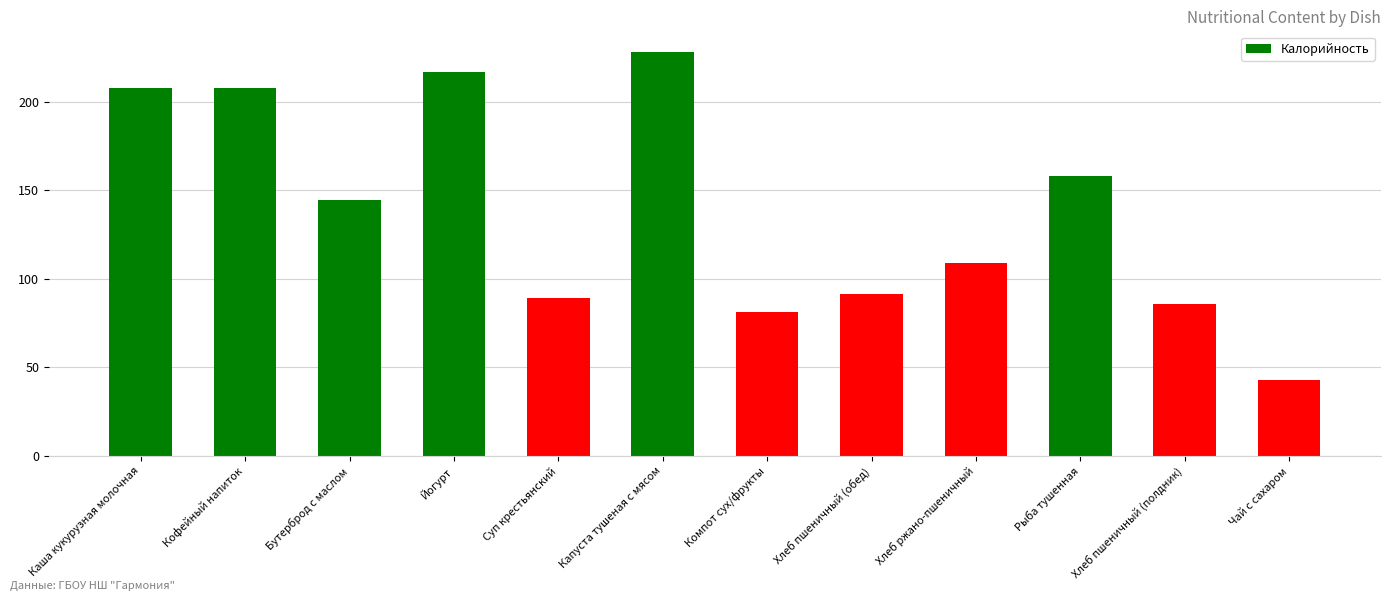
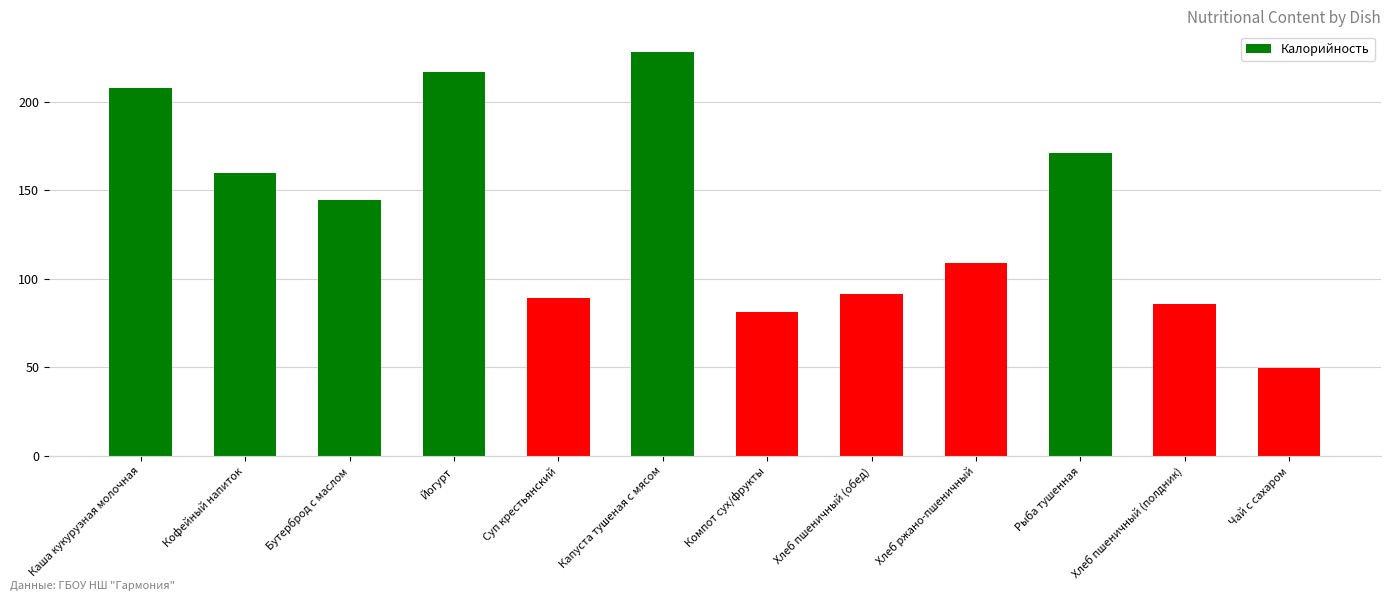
Кофейный напиток: 208 -> 160
Рыба тушенная: 158 -> 171
Чай с сахаром: 43 -> 50
